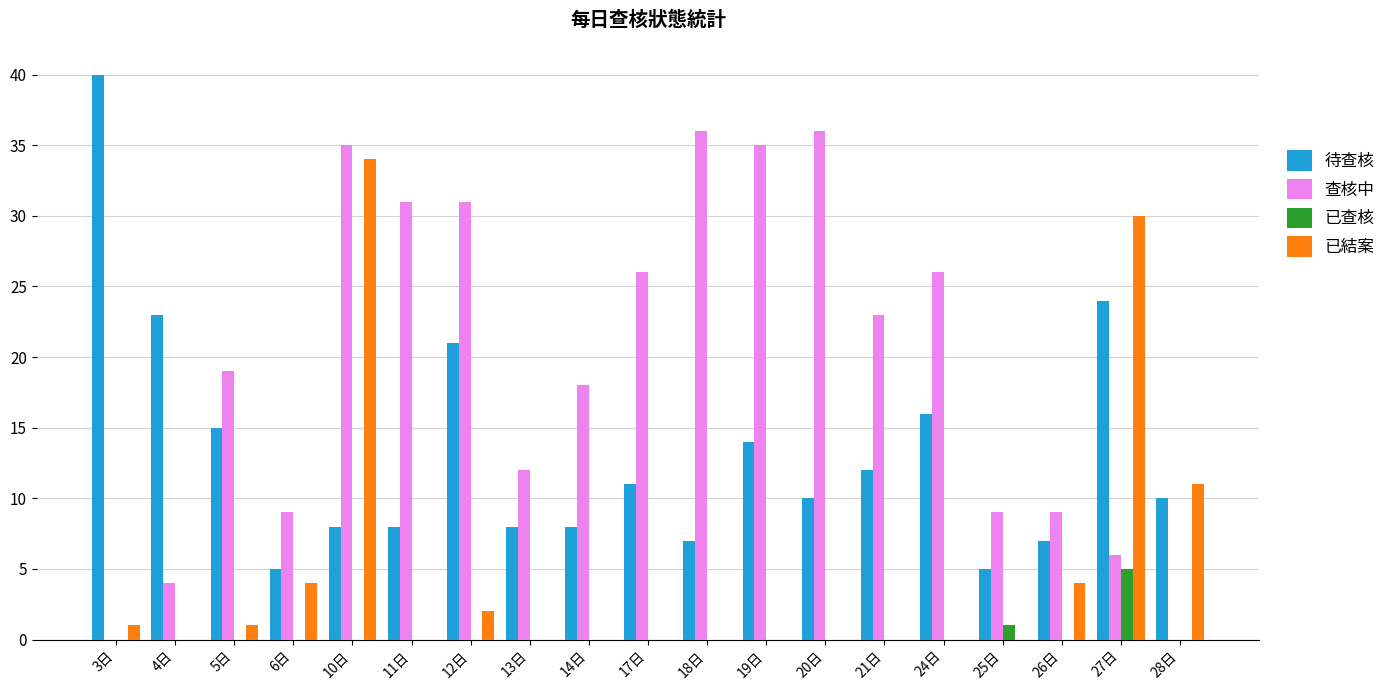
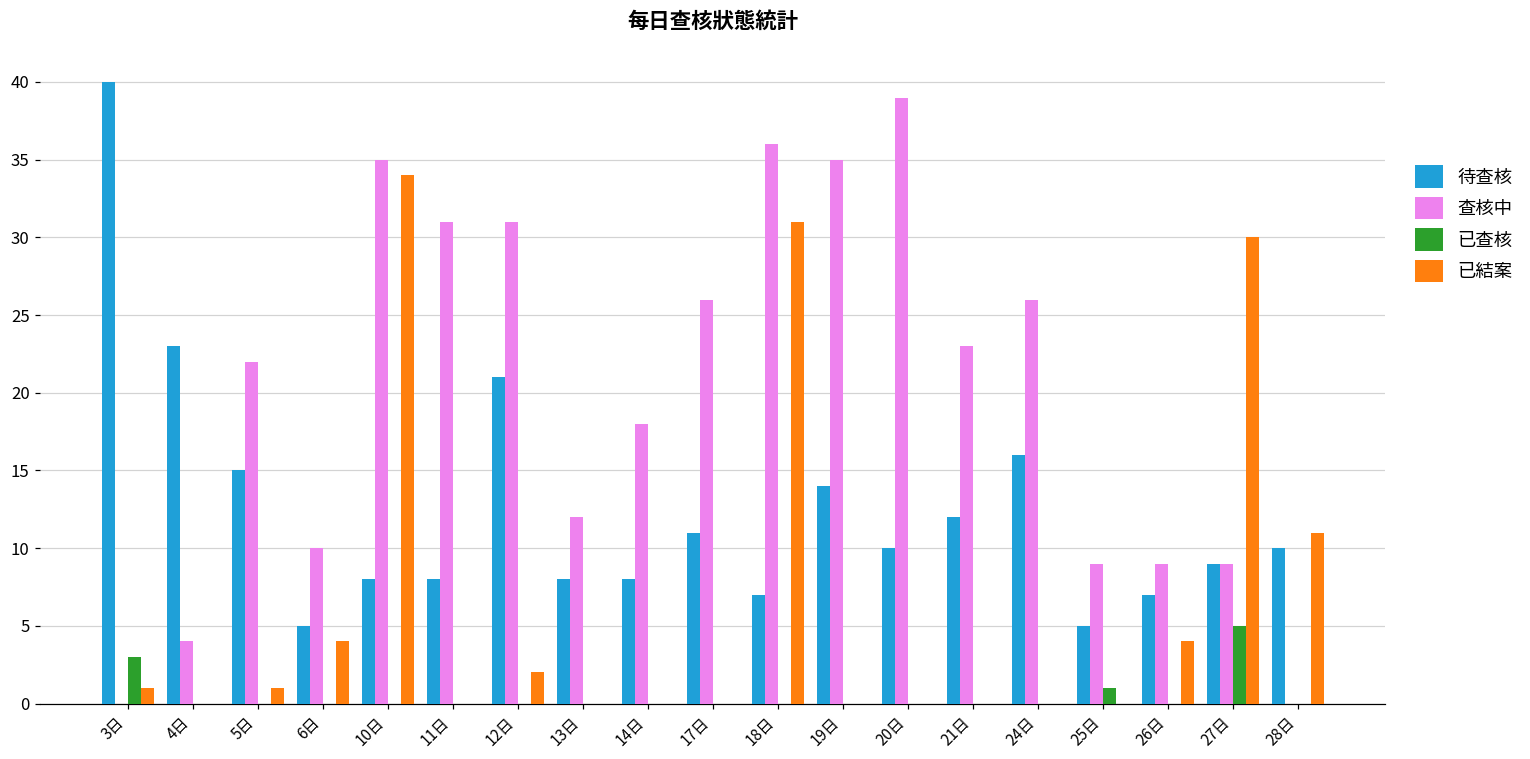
已查核, 3日: 0 -> 3
查核中, 5日: 19 -> 22
查核中, 6日: 9 -> 10
已結案, 18日: 0 -> 31
查核中, 20日: 36 -> 39
待查核, 27日: 24 -> 9
查核中, 27日: 6 -> 9
